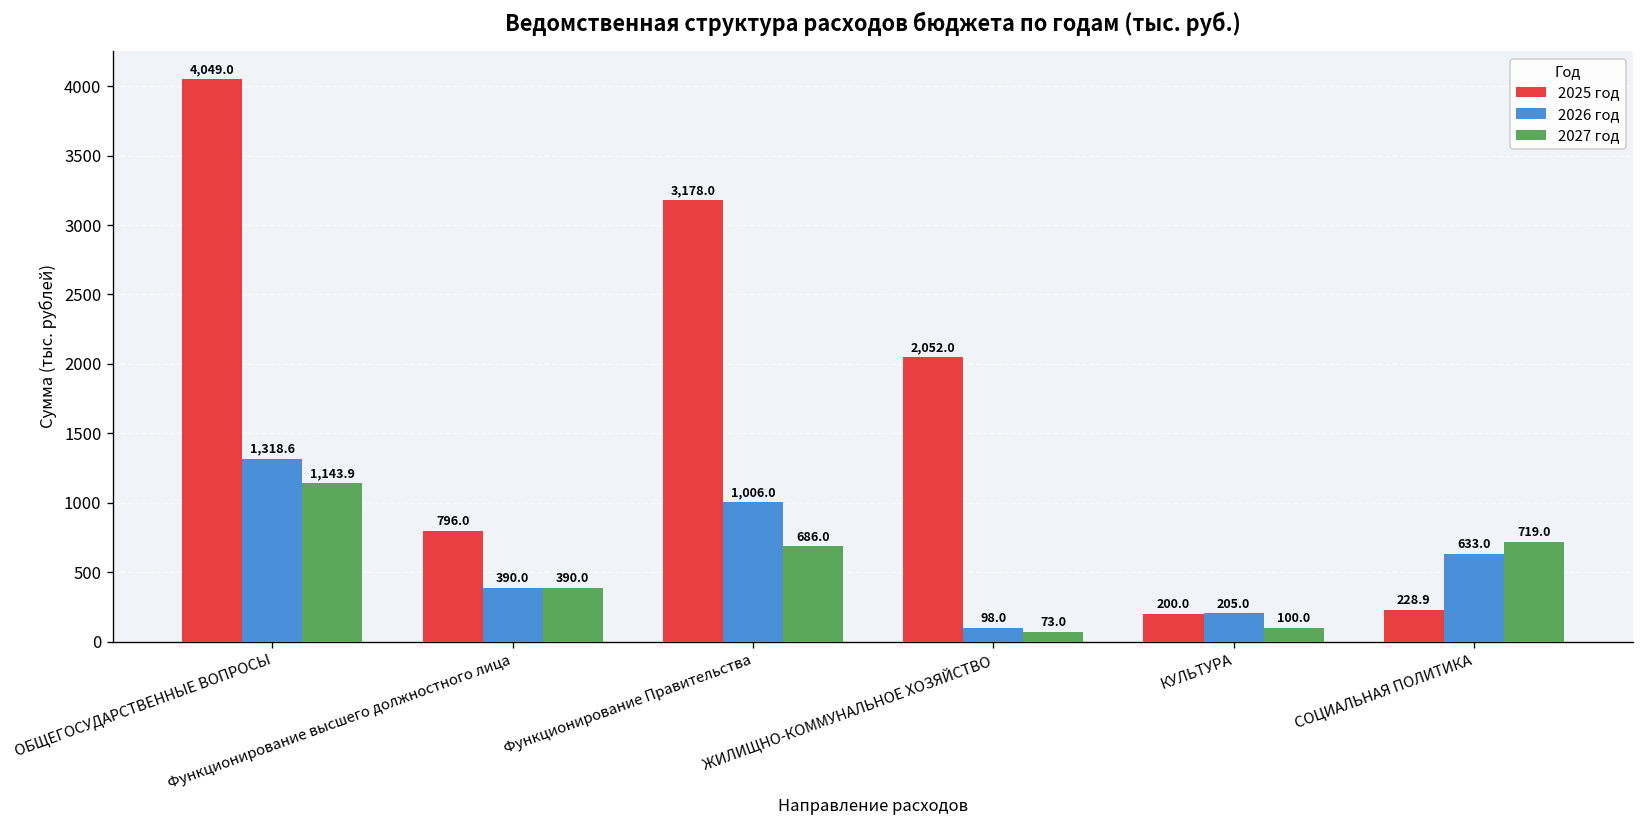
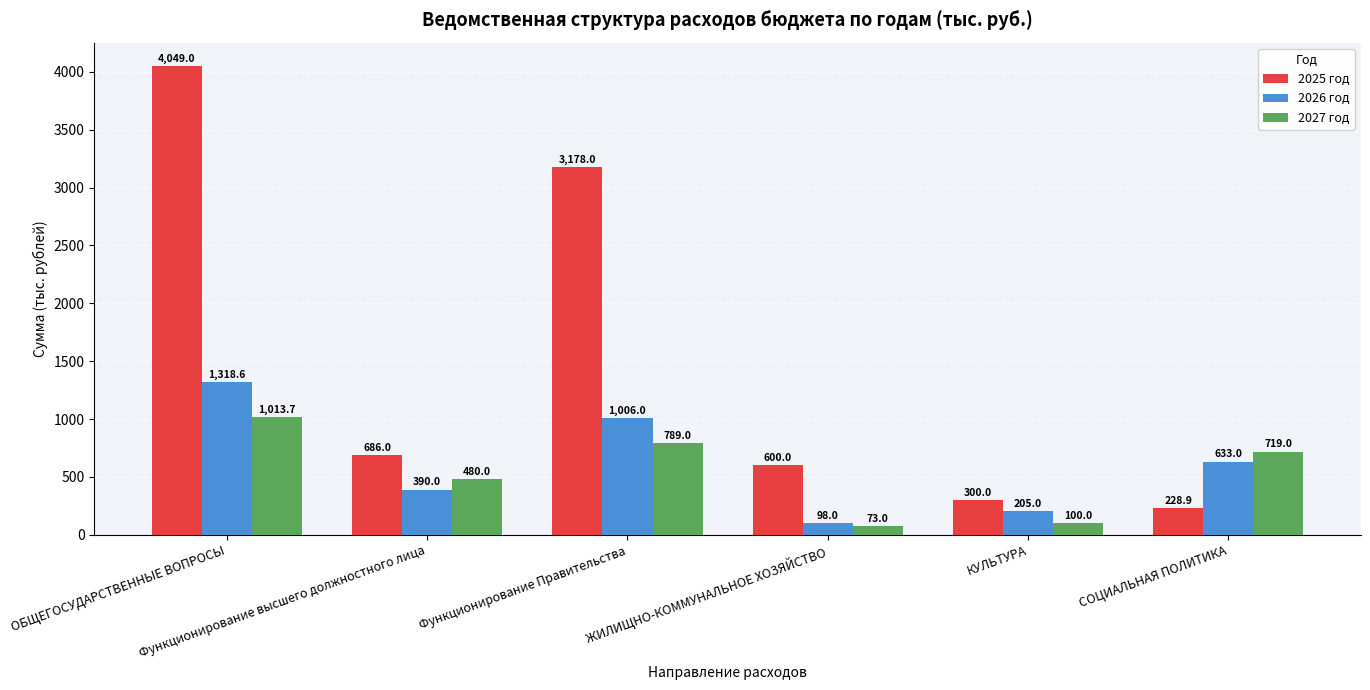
2027 год, ОБЩЕГОСУДАРСТВЕННЫЕ ВОПРОСЫ: 1,143.9 -> 1,013.7
2025 год, Функционирование высшего должностного лица: 796.0 -> 686.0
2027 год, Функционирование высшего должностного лица: 390.0 -> 480.0
2027 год, Функционирование Правительства: 686.0 -> 789.0
2025 год, ЖИЛИЩНО-КОММУНАЛЬНОЕ ХОЗЯЙСТВО: 2,052.0 -> 600.0
2025 год, КУЛЬТУРА: 200.0 -> 300.0
